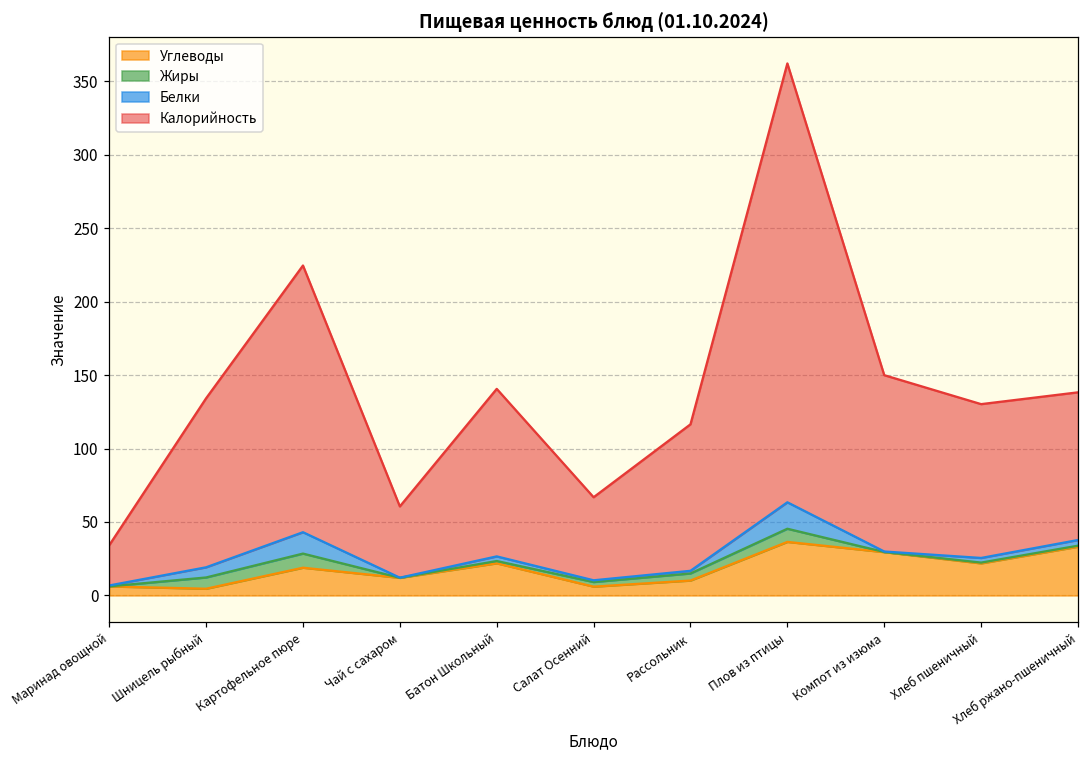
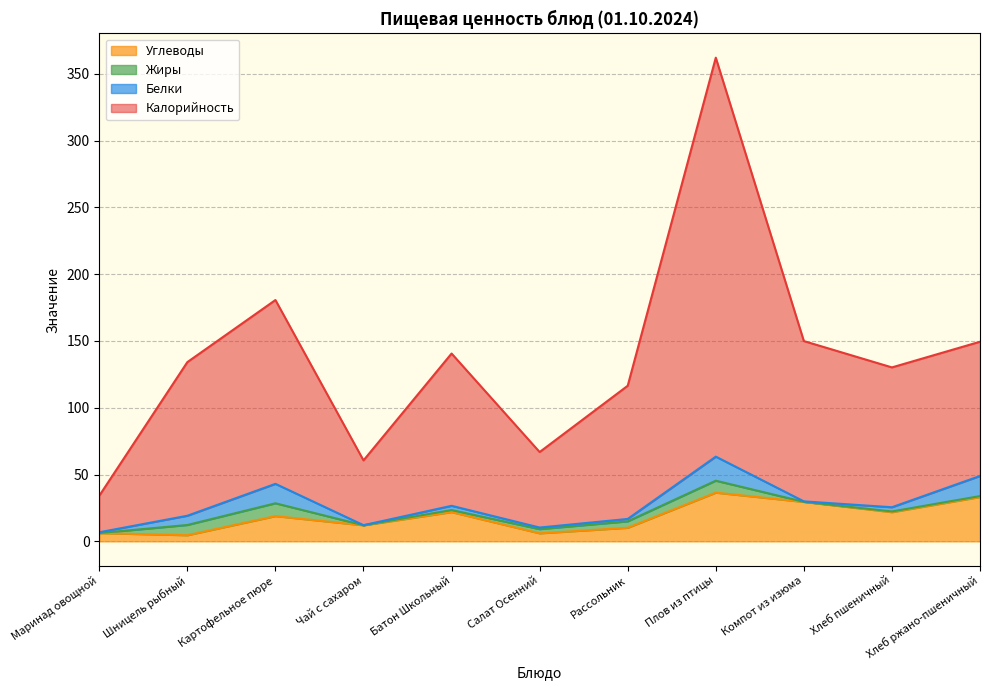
Калорийность, Картофельное пюре: 182 -> 138
Белки, Хлеб ржано-пшеничный: 4 -> 15
